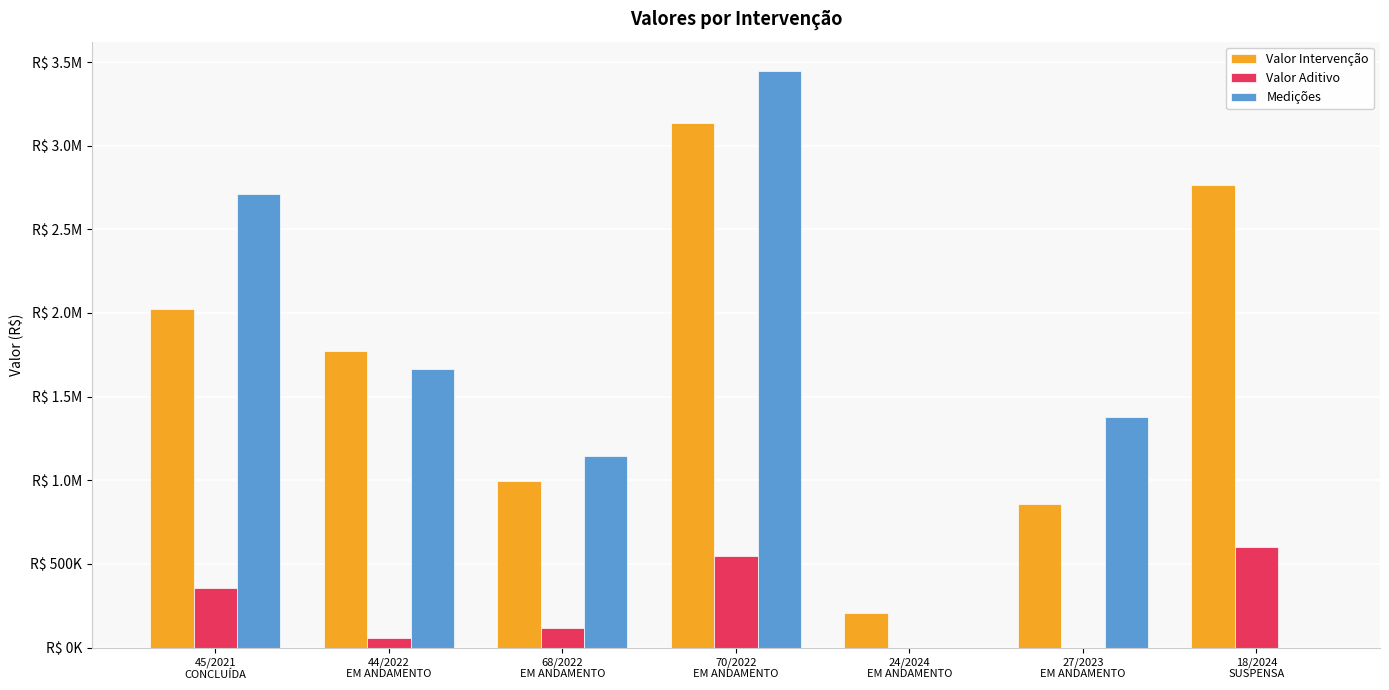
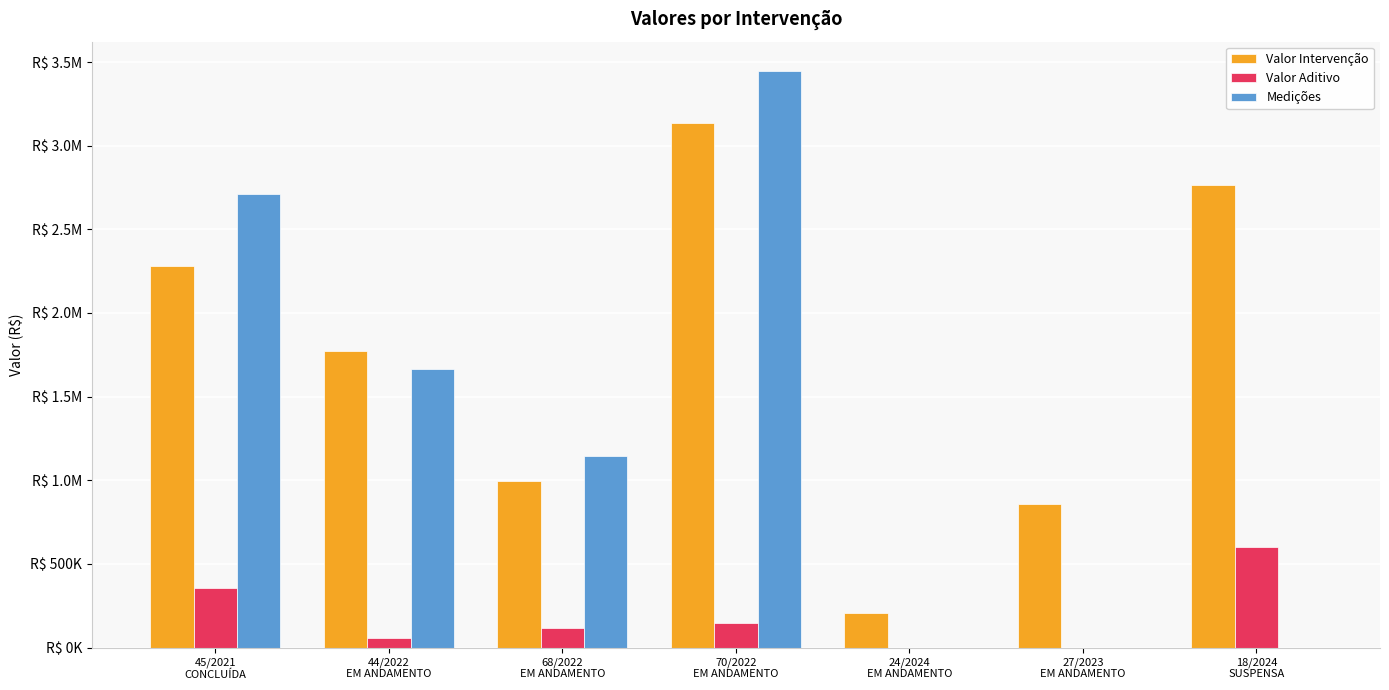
Valor Intervenção, 45/2021 CONCLUÍDA: R$ 2020000 -> R$ 2280000
Valor Aditivo, 70/2022 EM ANDAMENTO: R$ 540000 -> R$ 150000
Medições, 27/2023 EM ANDAMENTO: R$ 1380000 -> R$ 0
